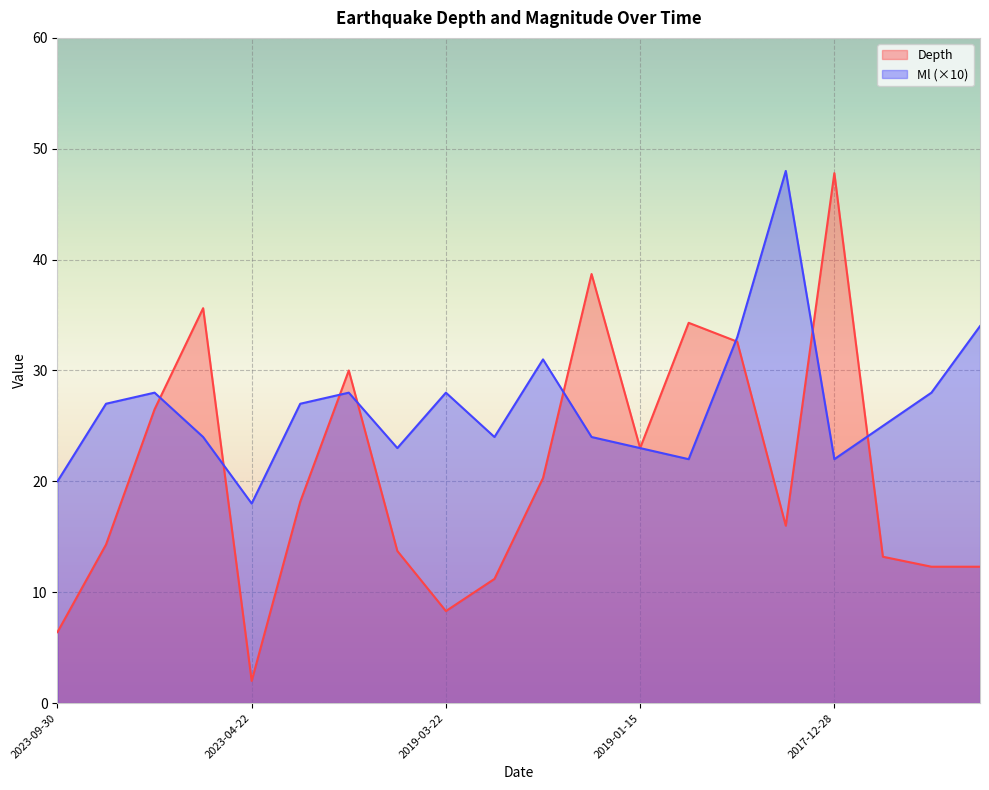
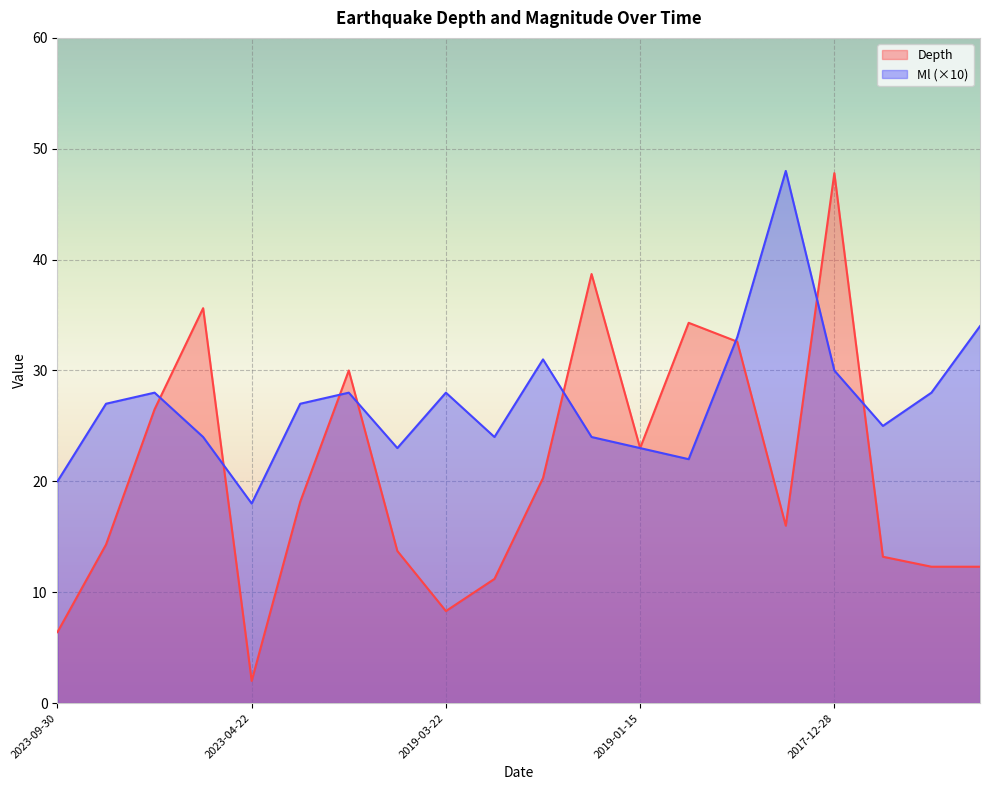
Ml (×10), 2017-12-28: 22.0 -> 30.0
